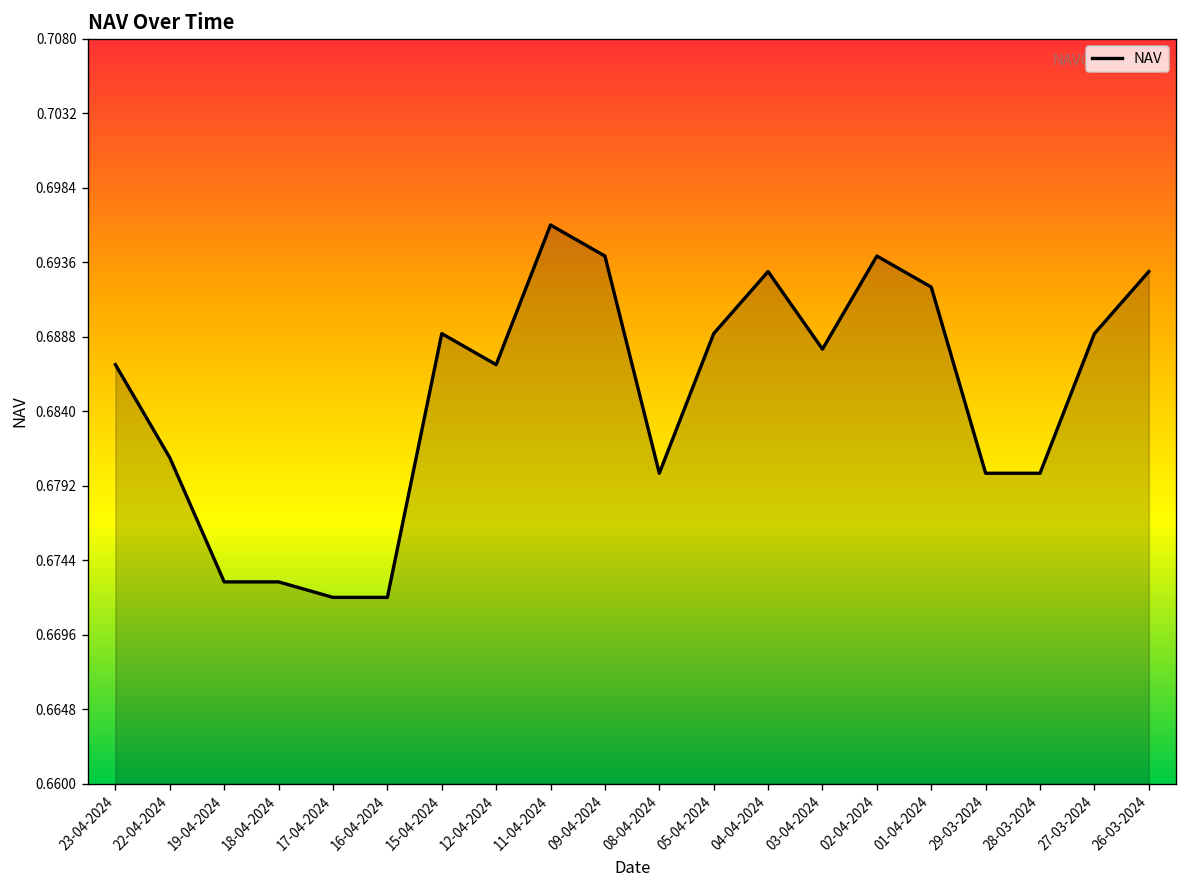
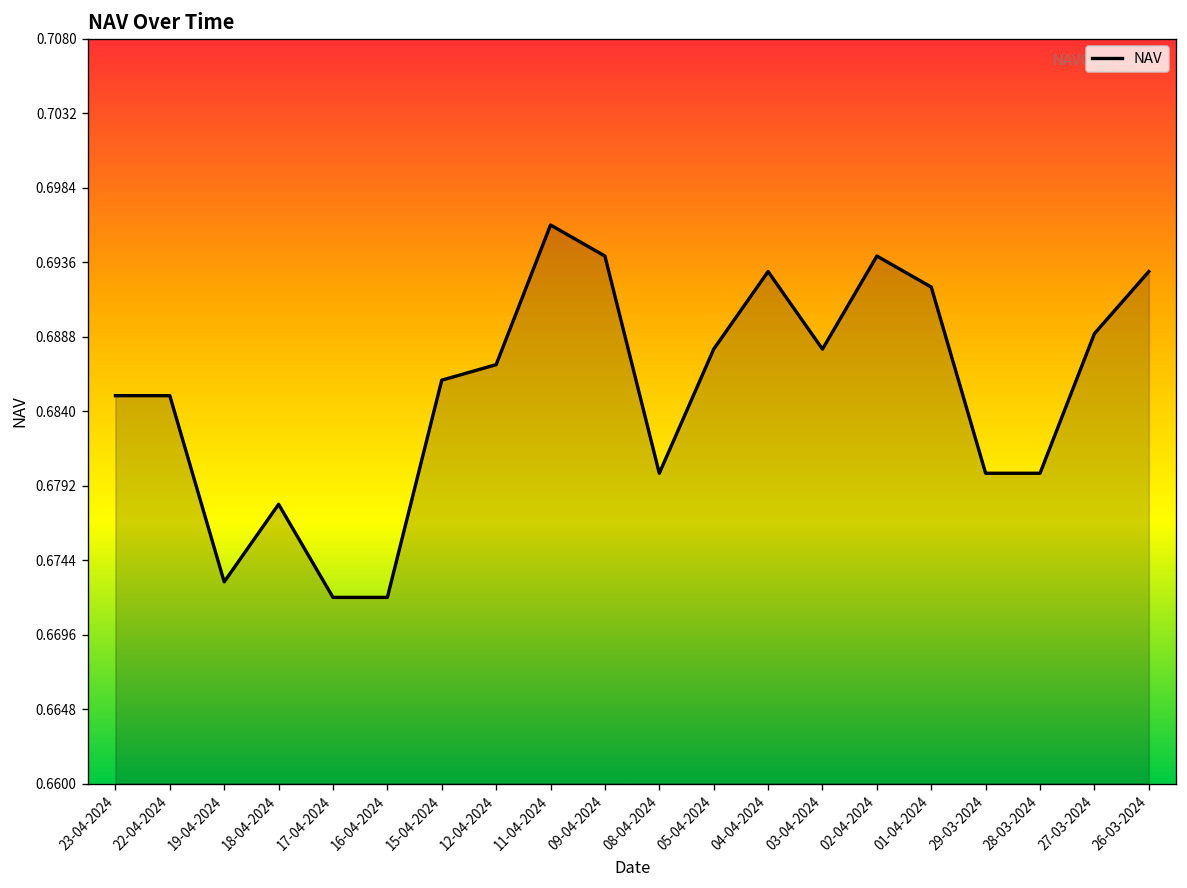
23-04-2024: 0.687 -> 0.685
22-04-2024: 0.681 -> 0.685
18-04-2024: 0.673 -> 0.678
15-04-2024: 0.689 -> 0.686
05-04-2024: 0.689 -> 0.688
